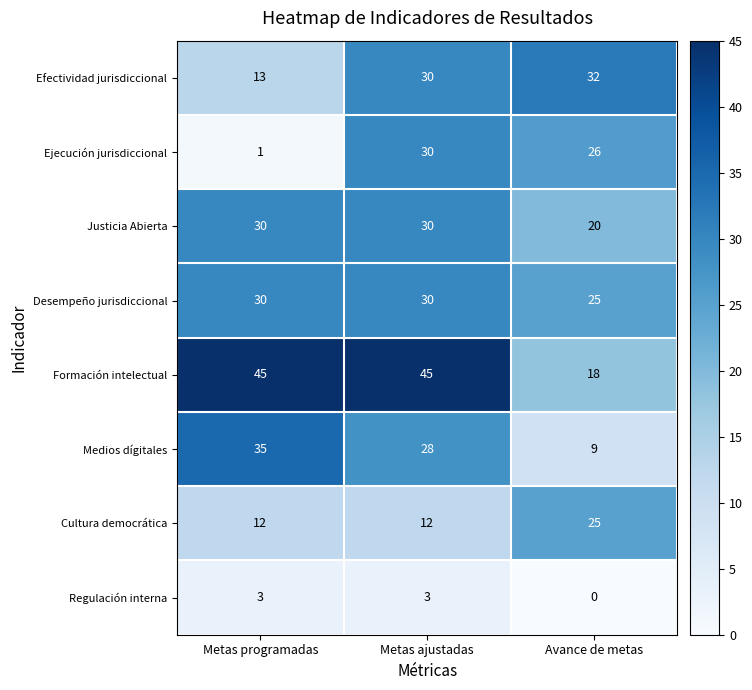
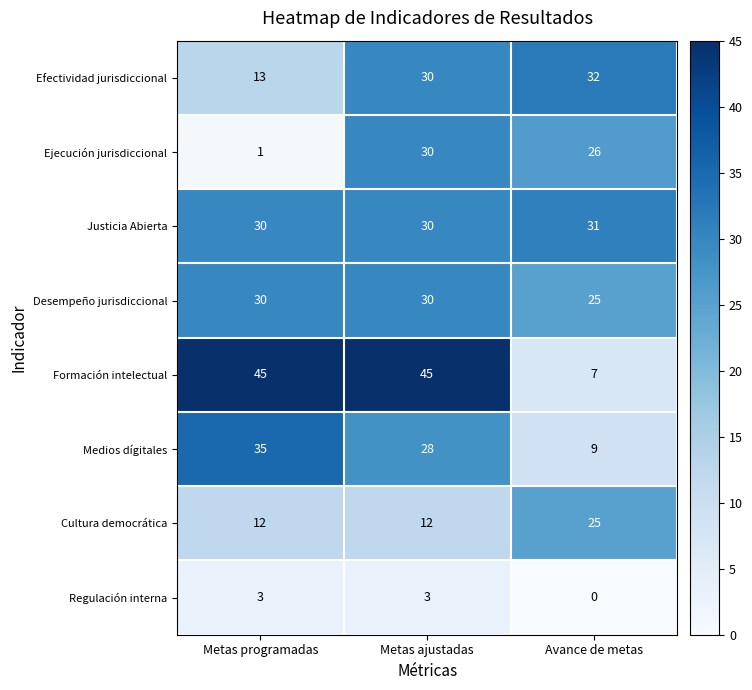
Justicia Abierta, Avance de metas: 20 -> 31
Formación intelectual, Avance de metas: 18 -> 7
